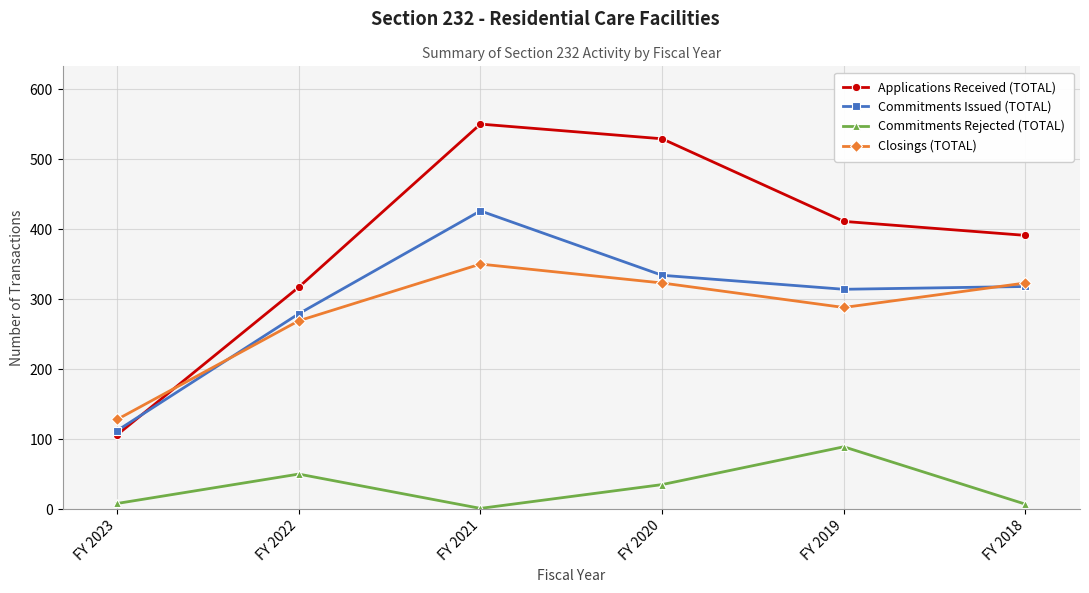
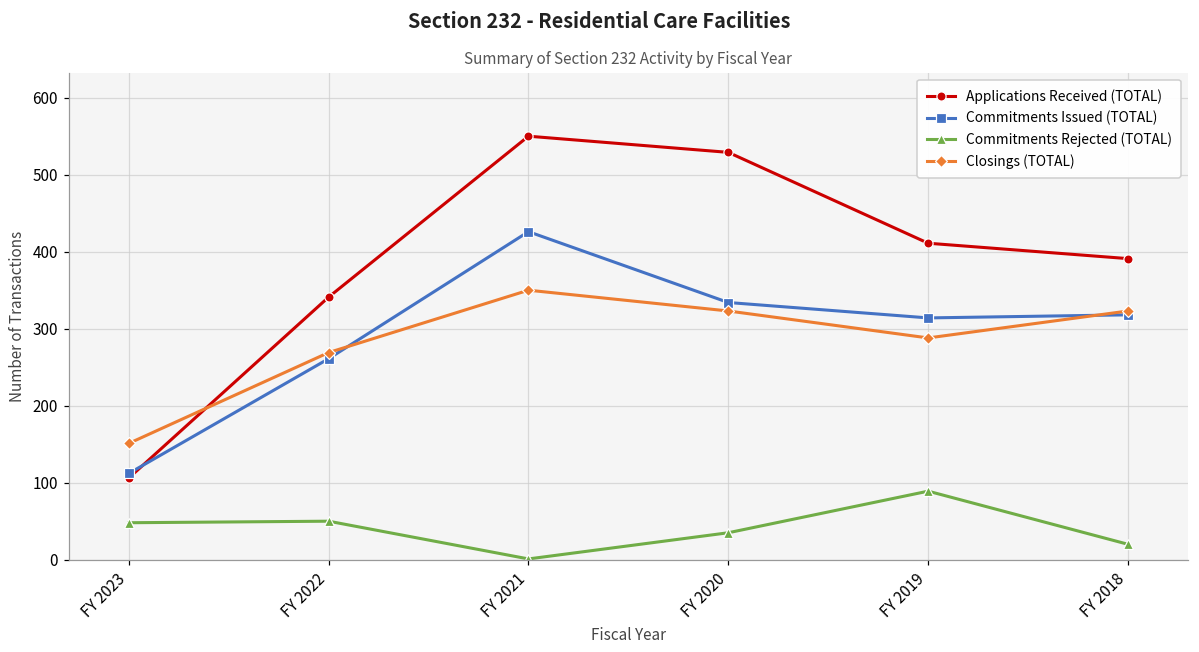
Commitments Rejected (TOTAL), FY 2023: 10 -> 50
Closings (TOTAL), FY 2023: 130 -> 150
Applications Received (TOTAL), FY 2022: 320 -> 340
Commitments Issued (TOTAL), FY 2022: 280 -> 260
Commitments Rejected (TOTAL), FY 2018: 10 -> 20
